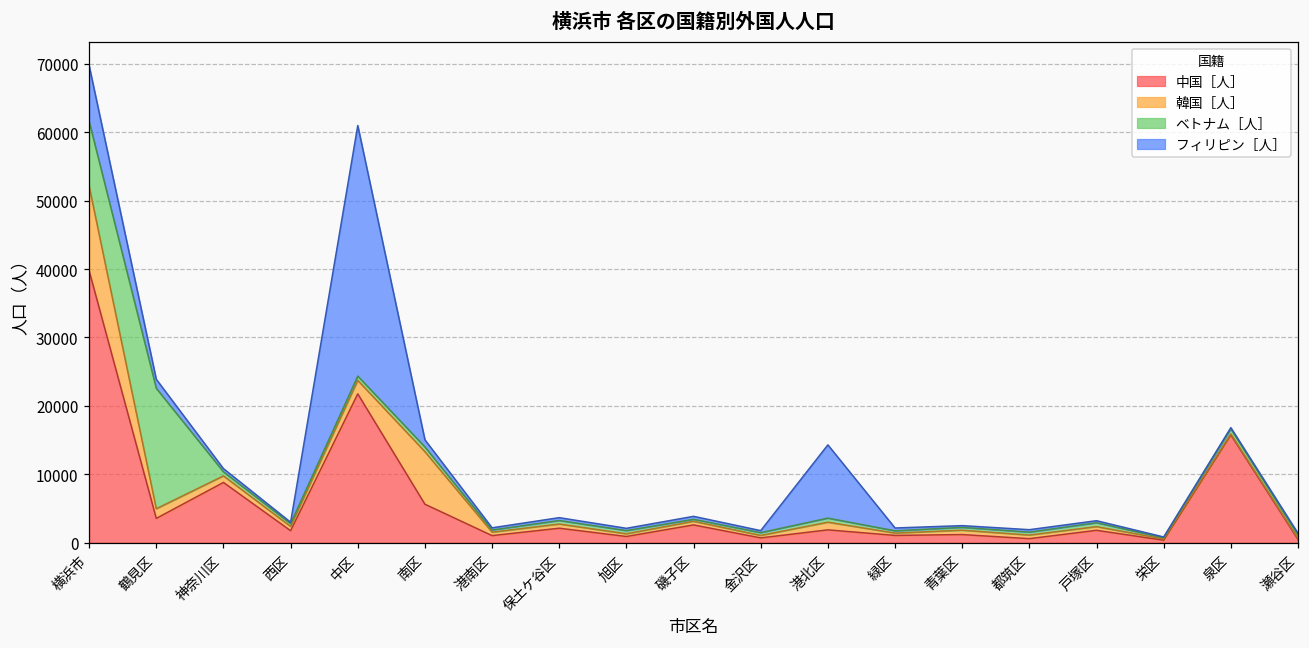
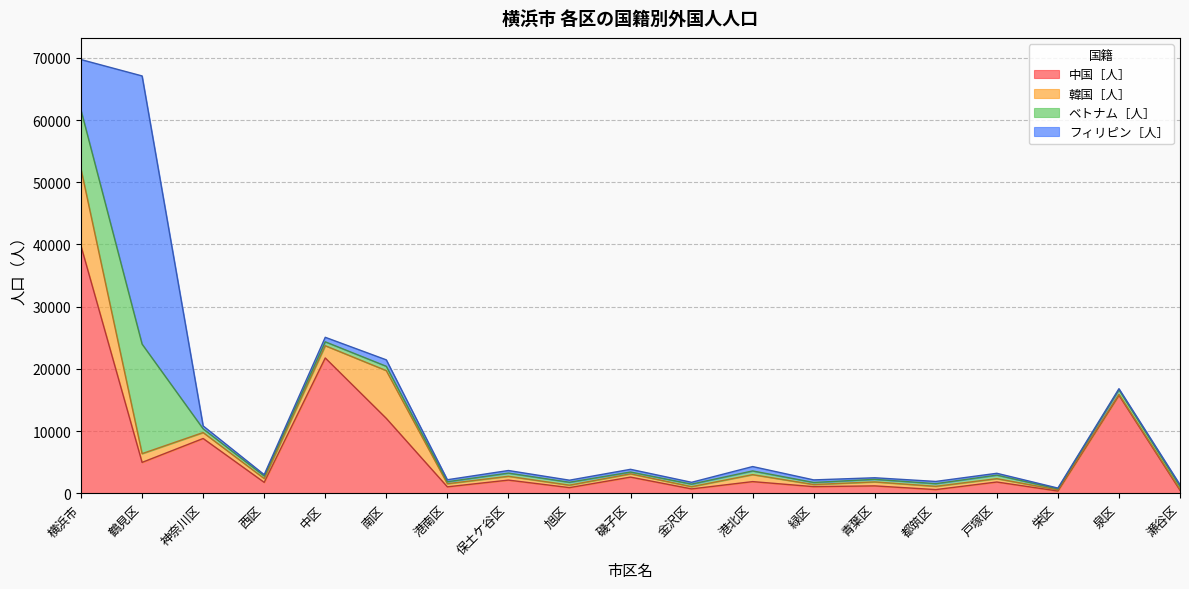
中国［人］, 鶴見区: 4000 -> 5000
フィリピン［人］, 鶴見区: 1000 -> 43000
フィリピン［人］, 中区: 37000 -> 1000
中国［人］, 南区: 6000 -> 12000
フィリピン［人］, 港北区: 11000 -> 1000
